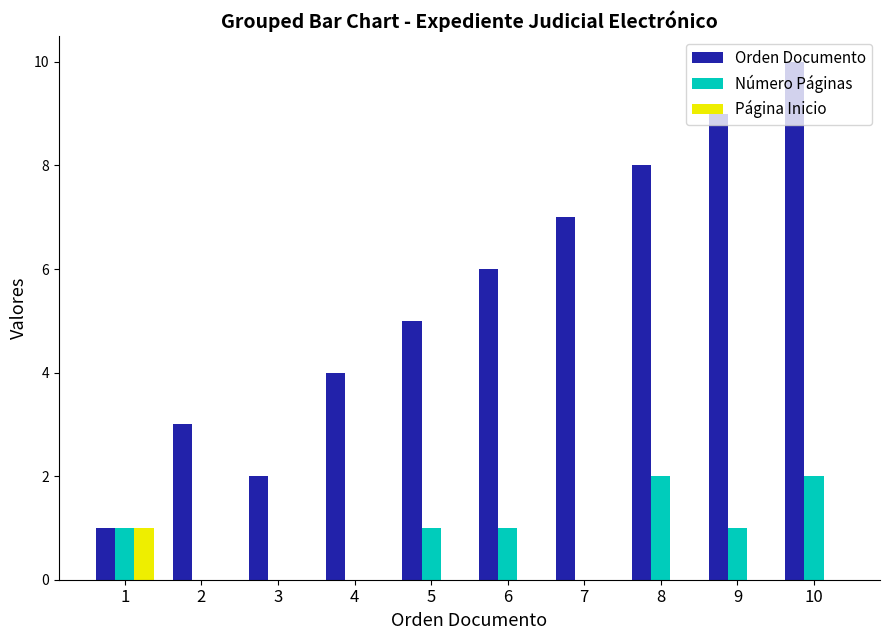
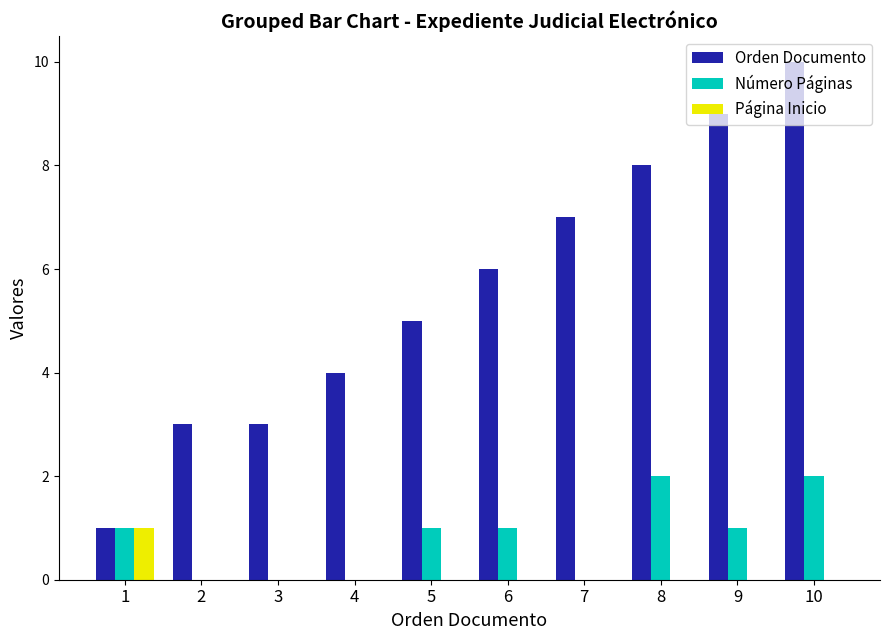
Orden Documento, 3: 2 -> 3
